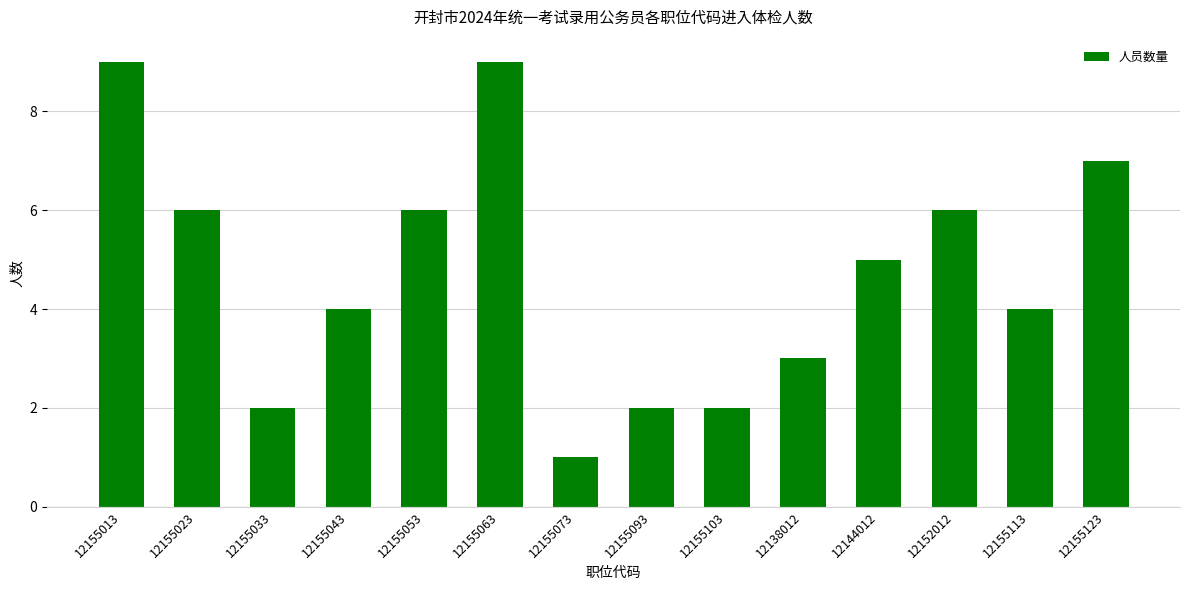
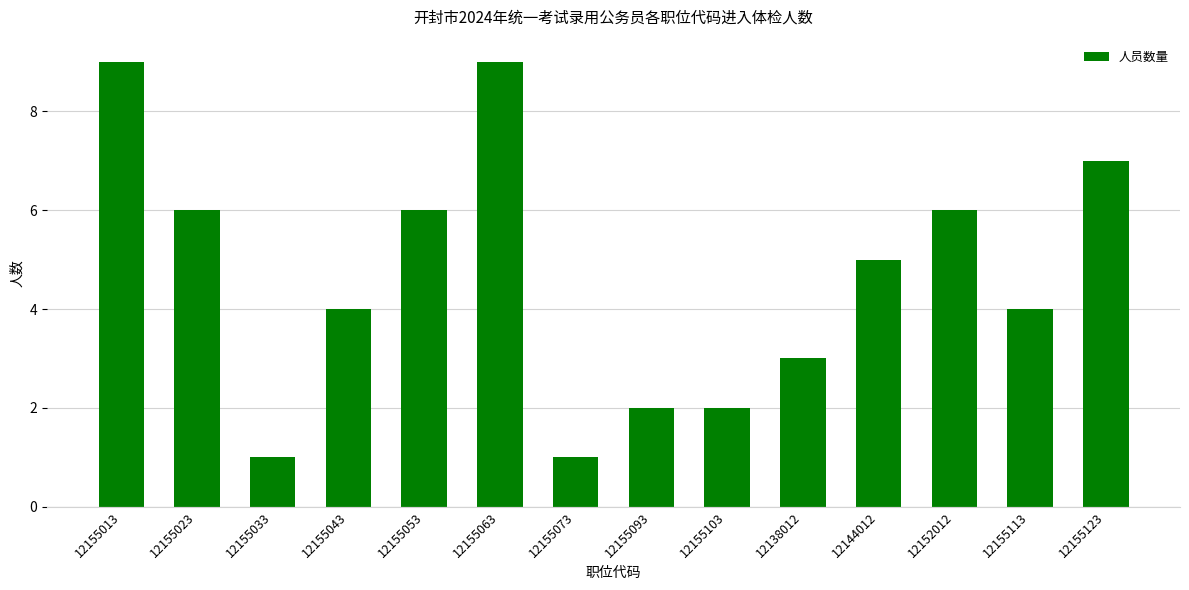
12155033: 2 -> 1
